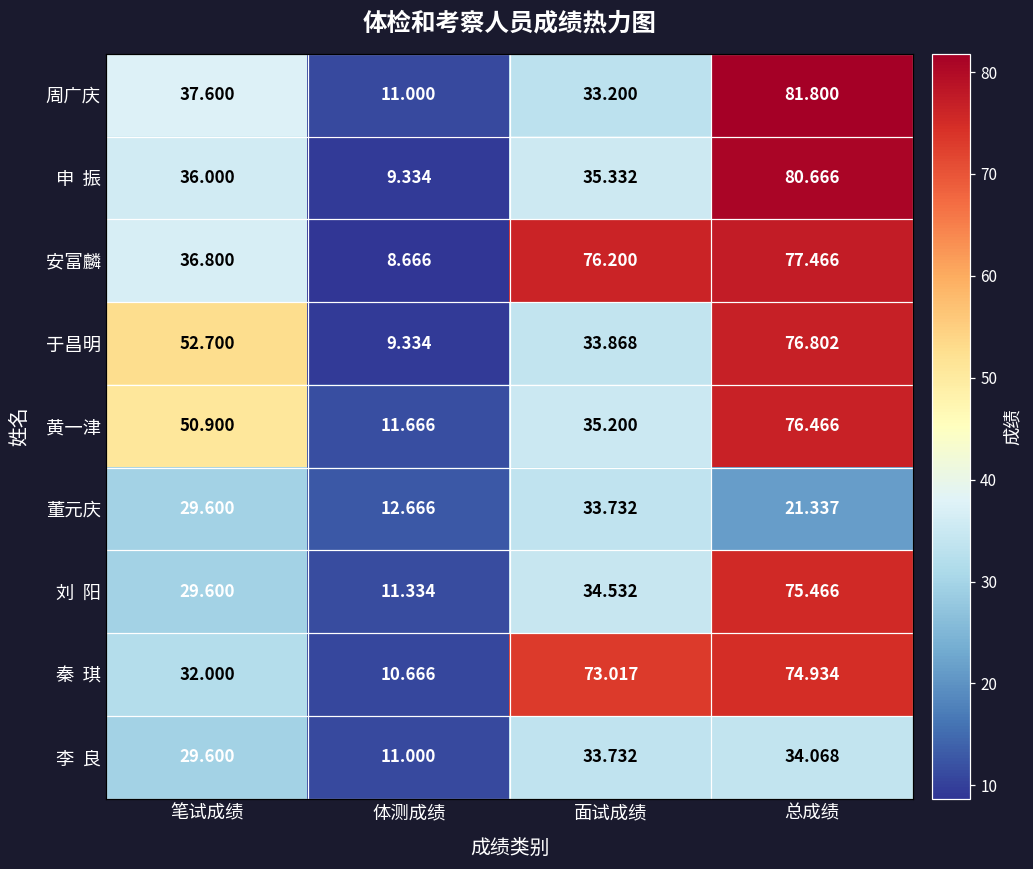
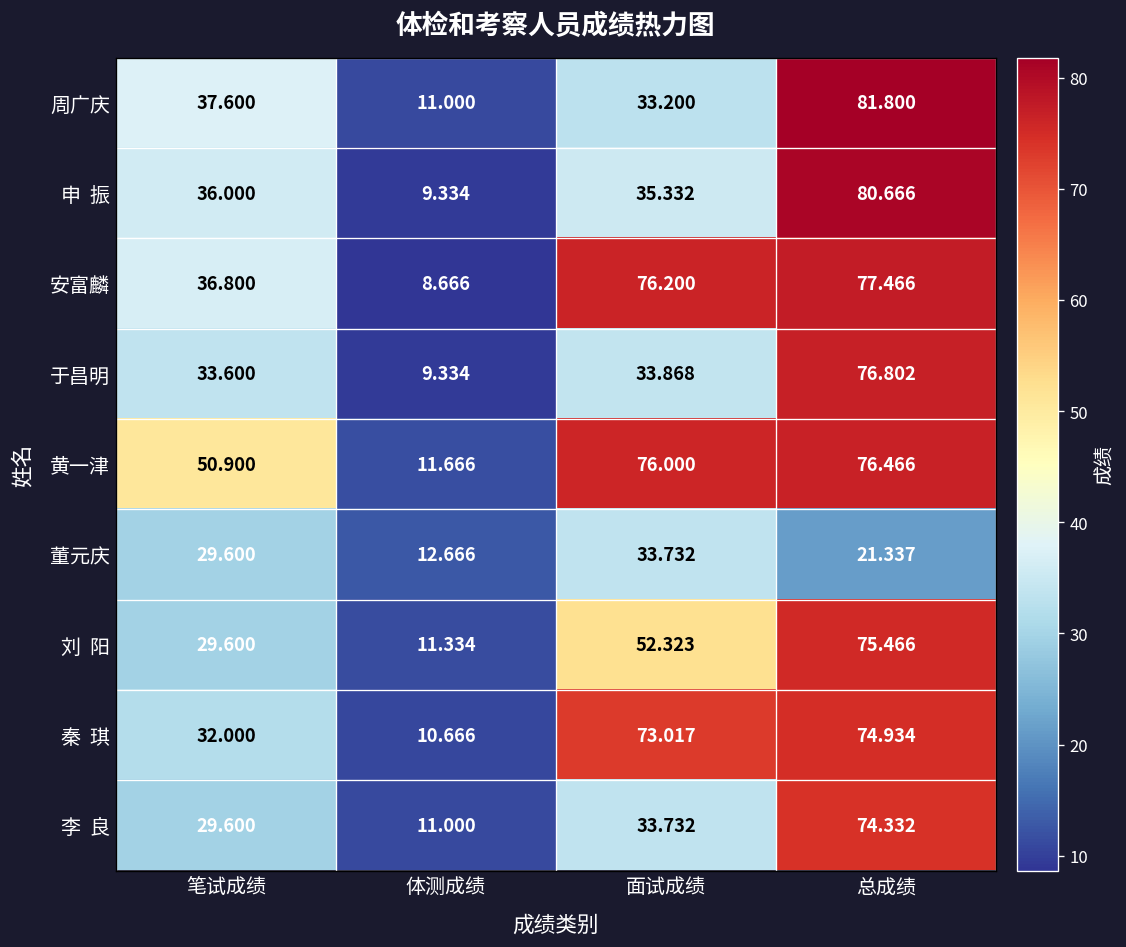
于昌明, 笔试成绩: 52.700 -> 33.600
黄一津, 面试成绩: 35.200 -> 76.000
刘 阳, 面试成绩: 34.532 -> 52.323
李 良, 总成绩: 34.068 -> 74.332
